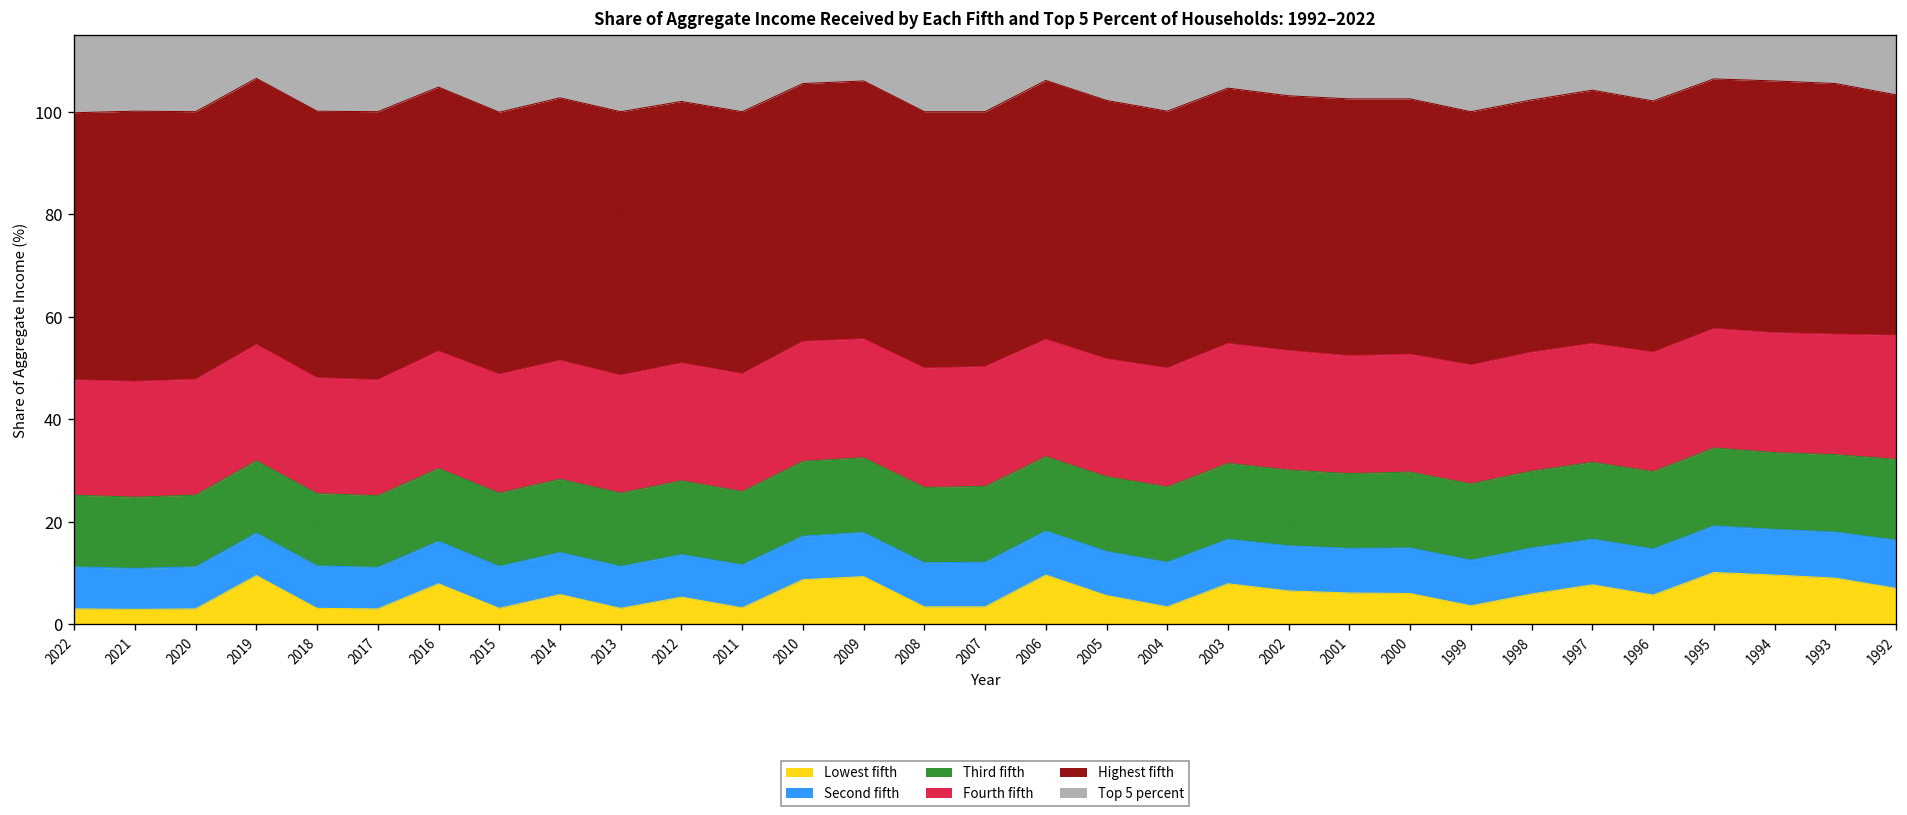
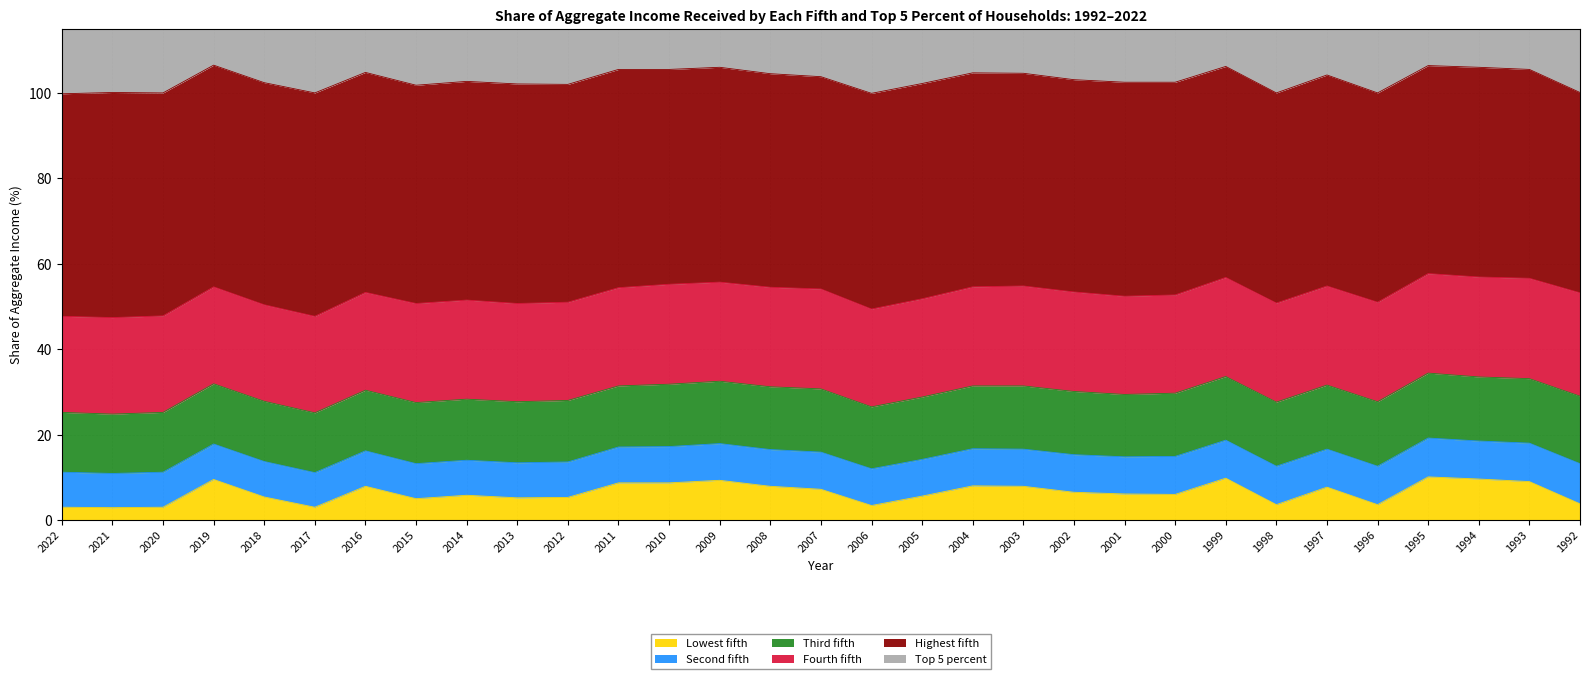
Lowest fifth, 2018: 3 -> 5
Lowest fifth, 2015: 3 -> 5
Lowest fifth, 2013: 3 -> 5
Lowest fifth, 2011: 3 -> 9
Lowest fifth, 2008: 3 -> 8
Lowest fifth, 2007: 3 -> 7
Lowest fifth, 2006: 10 -> 3
Lowest fifth, 2004: 3 -> 8
Lowest fifth, 1999: 4 -> 10
Lowest fifth, 1998: 6 -> 4
Lowest fifth, 1996: 6 -> 4
Lowest fifth, 1992: 7 -> 4
